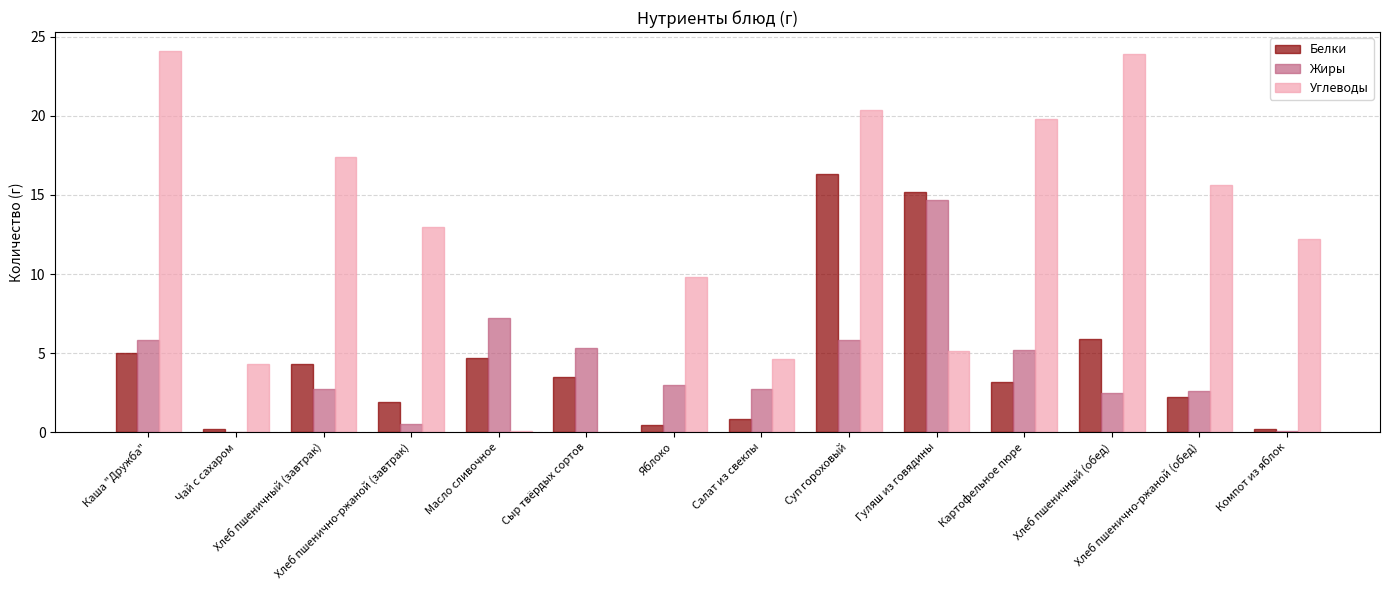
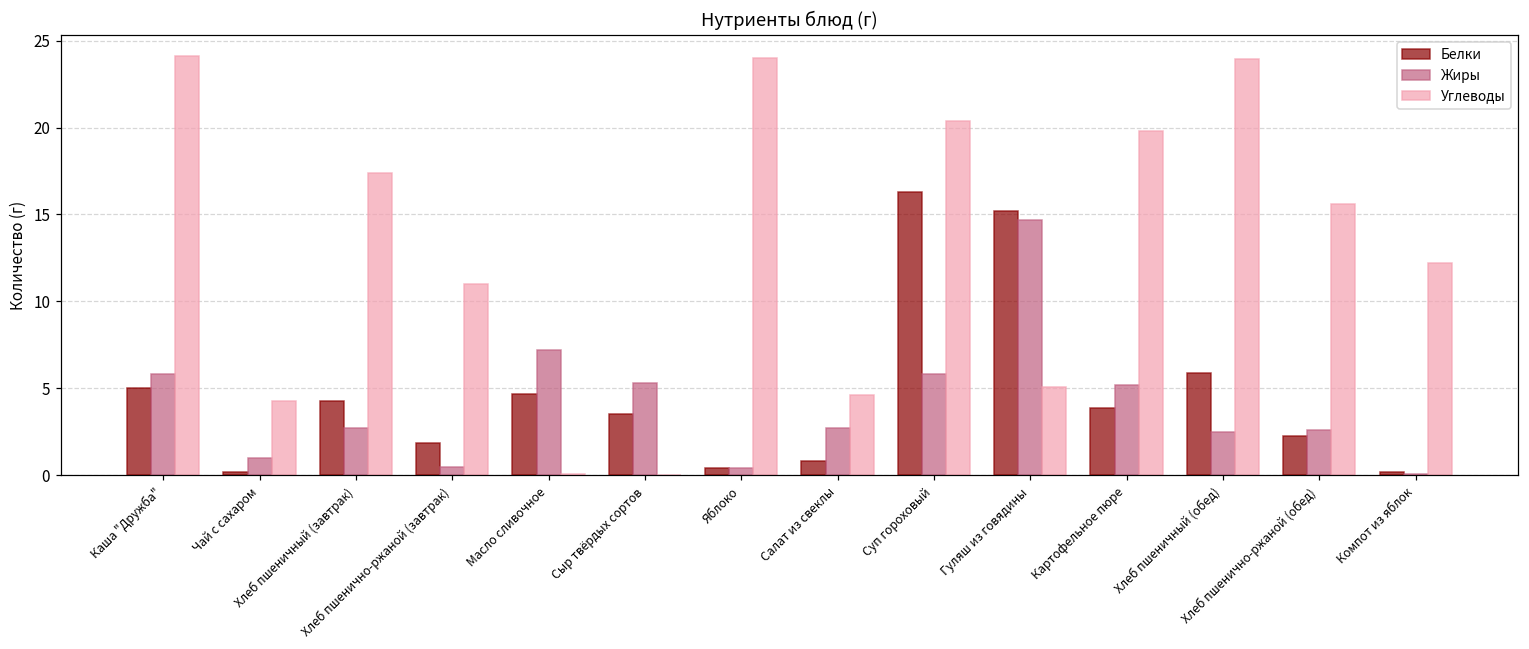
Жиры, Чай с сахаром: 0 -> 1
Углеводы, Хлеб пшенично-ржаной (завтрак): 13 -> 11
Жиры, Яблоко: 3.0 -> 0.4
Углеводы, Яблоко: 9.8 -> 24.0
Белки, Картофельное пюре: 3.2 -> 3.9
